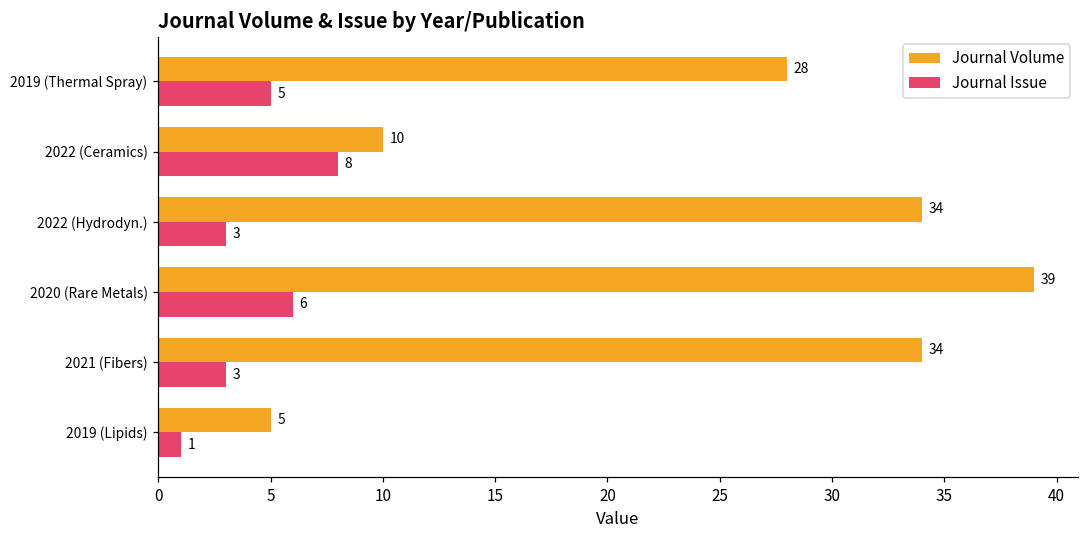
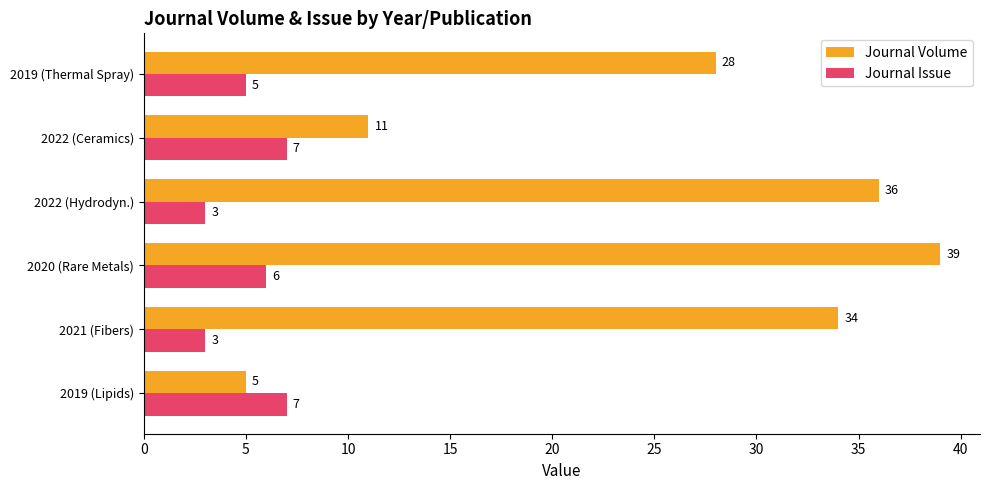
Journal Volume, 2022 (Ceramics): 10 -> 11
Journal Issue, 2022 (Ceramics): 8 -> 7
Journal Volume, 2022 (Hydrodyn.): 34 -> 36
Journal Issue, 2019 (Lipids): 1 -> 7
